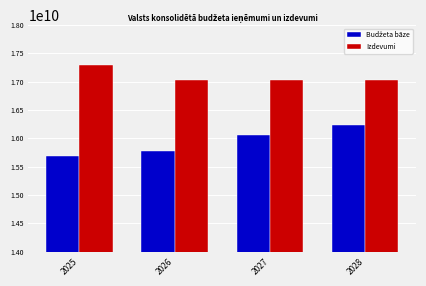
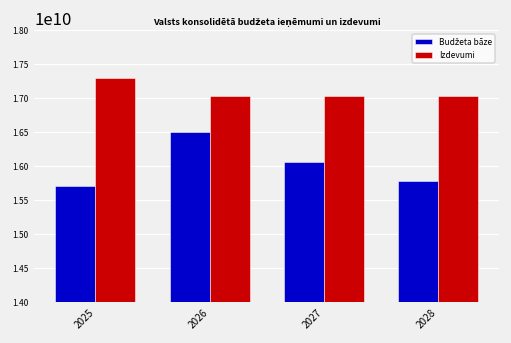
Budžeta bāze, 2026: 15800000000 -> 16500000000
Budžeta bāze, 2028: 16200000000 -> 15800000000
